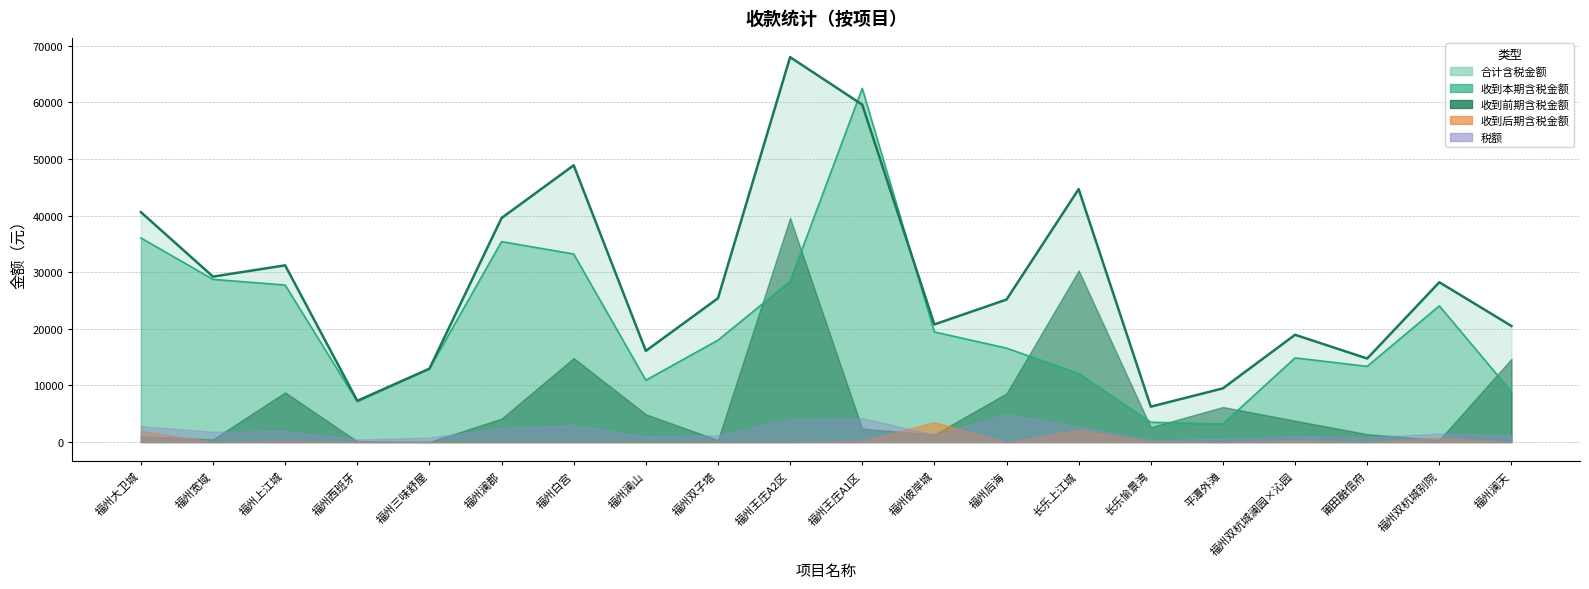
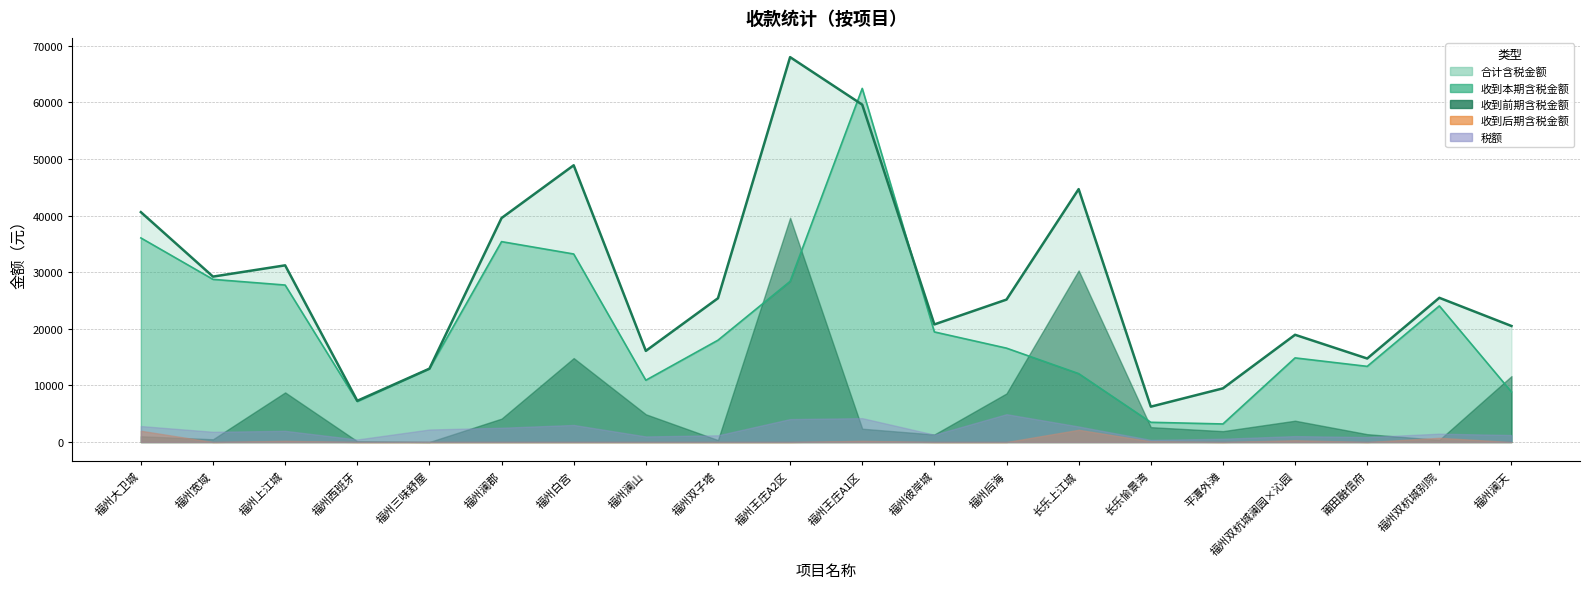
税额, 福州三味舒屋: 1000 -> 2000
收到后期含税金额, 福州彼岸城: 4000 -> 0
收到前期含税金额, 平潭外滩: 6000 -> 2000
合计含税金额, 福州双杭城别院: 28000 -> 25000
收到前期含税金额, 福州澜天: 15000 -> 12000
